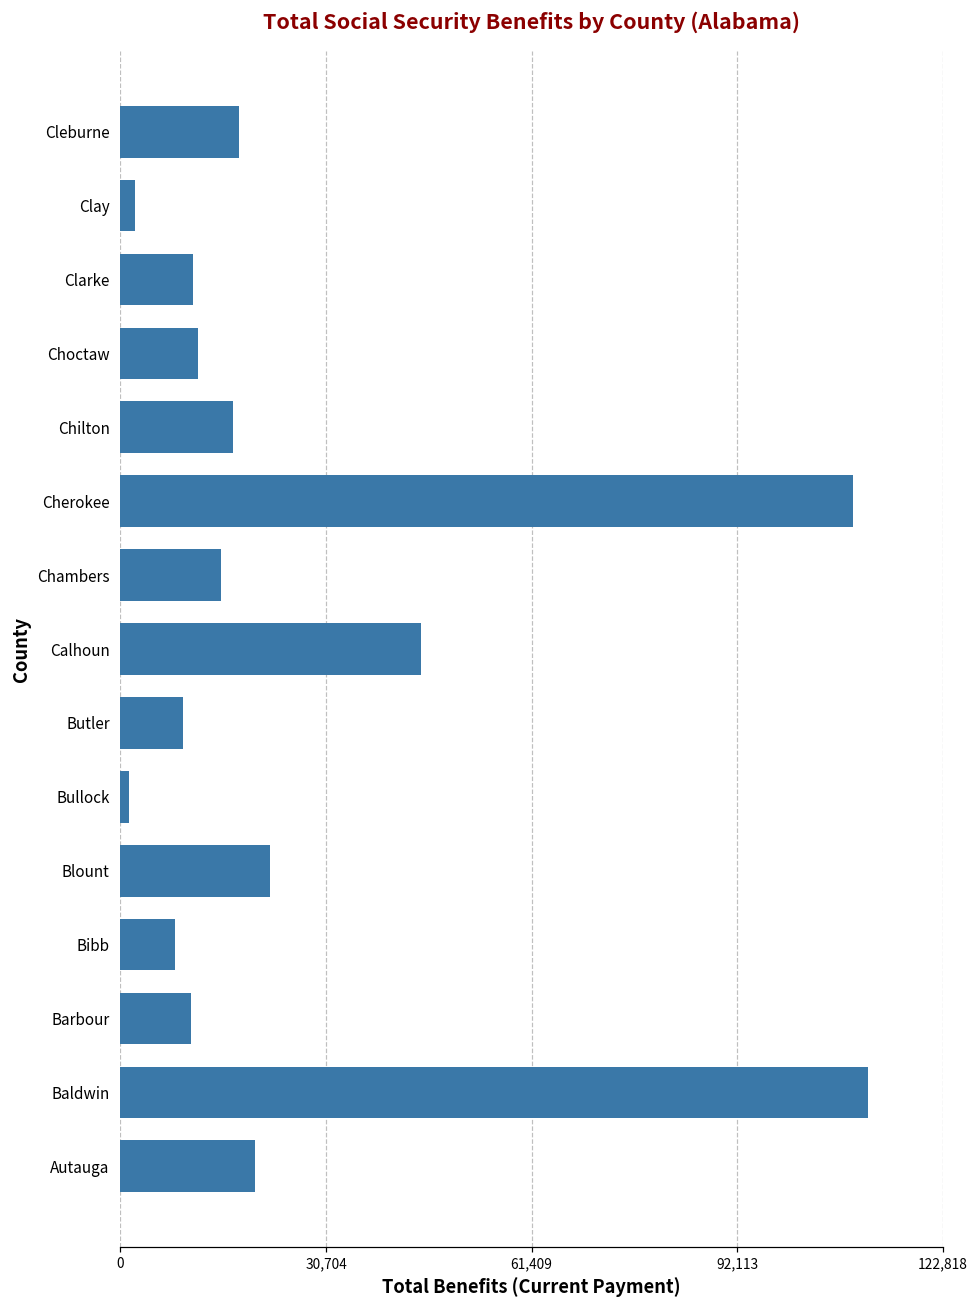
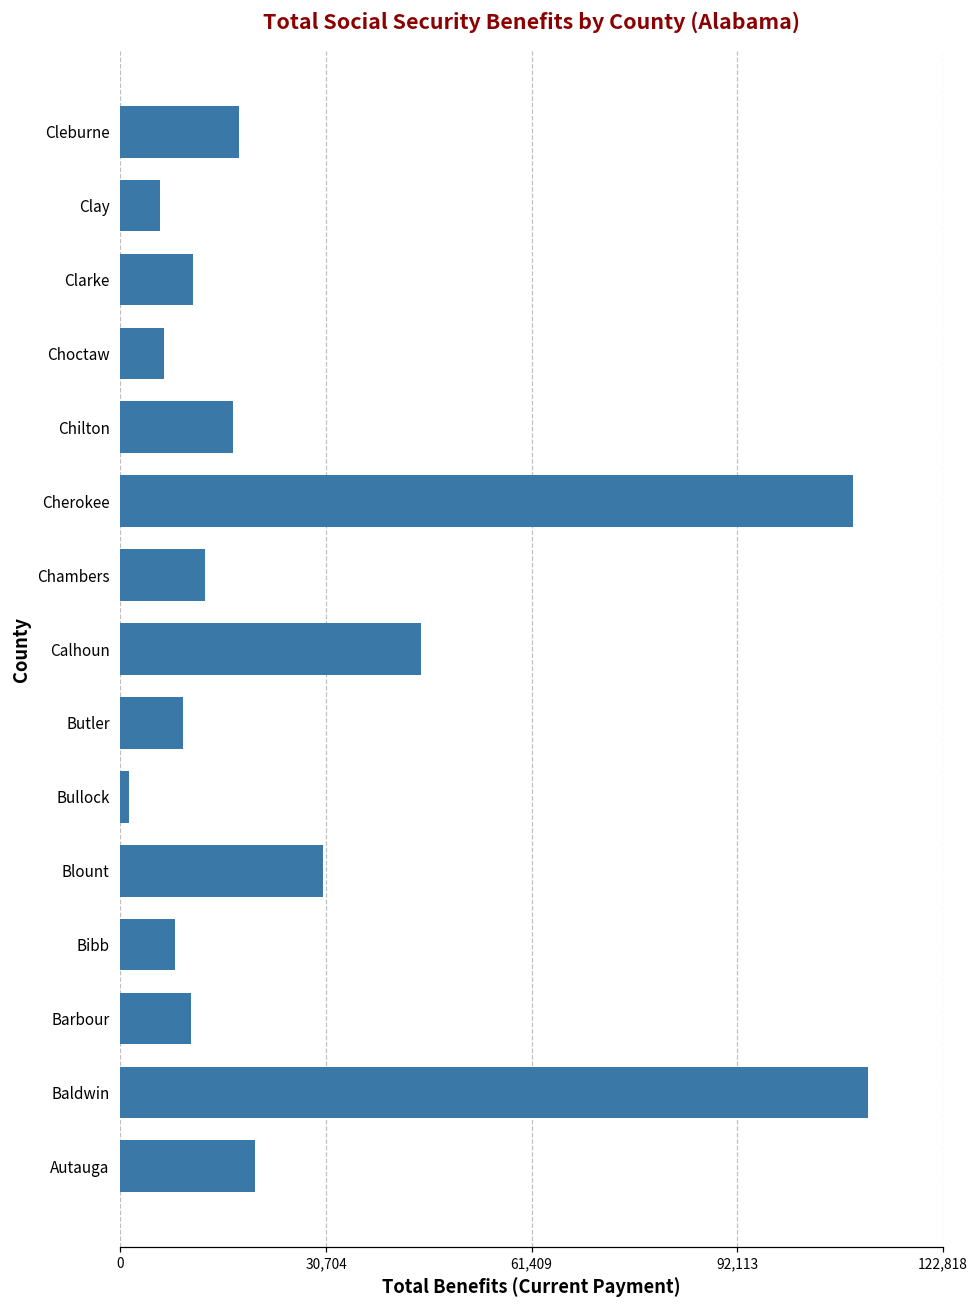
Clay: 2,000 -> 6,000
Choctaw: 12,000 -> 6,000
Chambers: 15,000 -> 13,000
Blount: 22,000 -> 30,000
